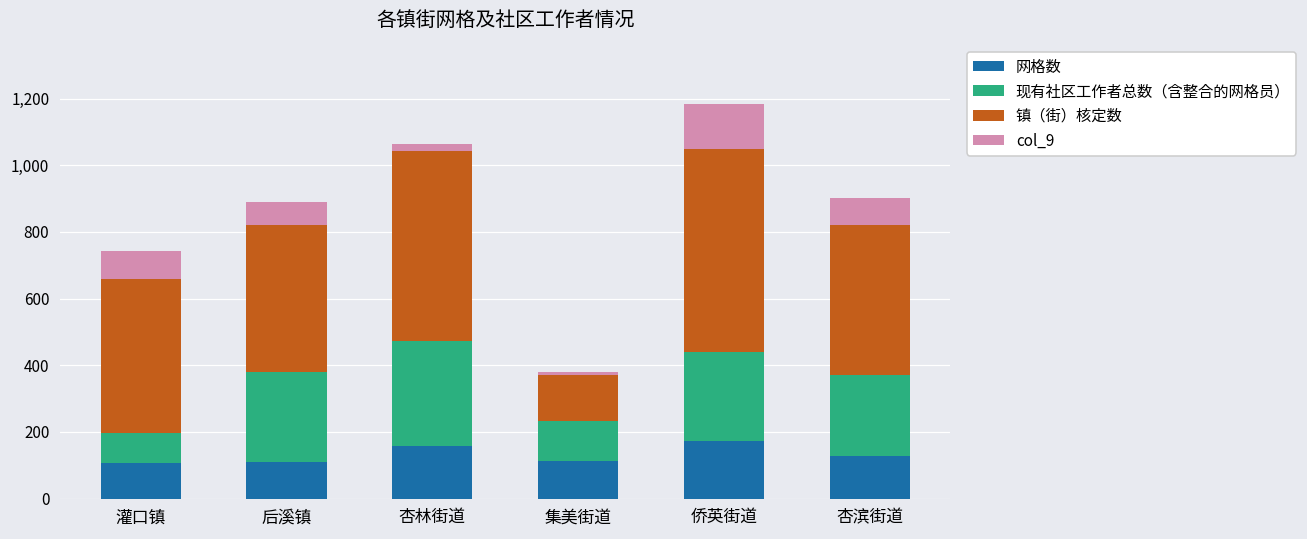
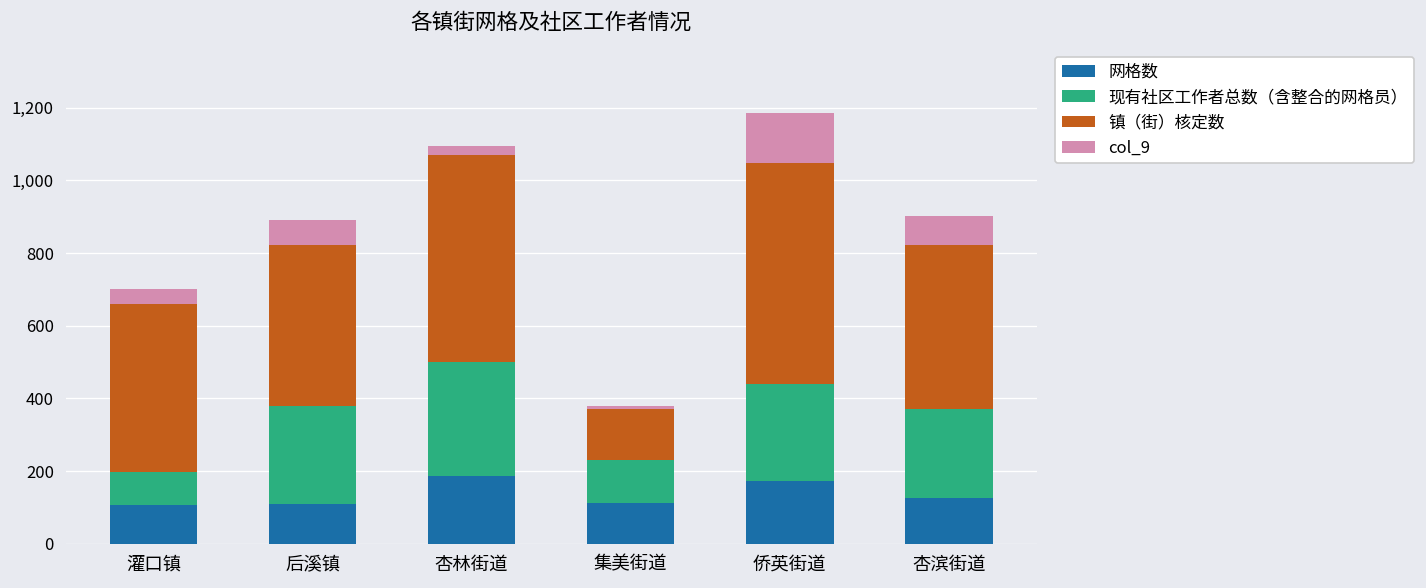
col_9, 灌口镇: 80 -> 40
网格数, 杏林街道: 160 -> 190
